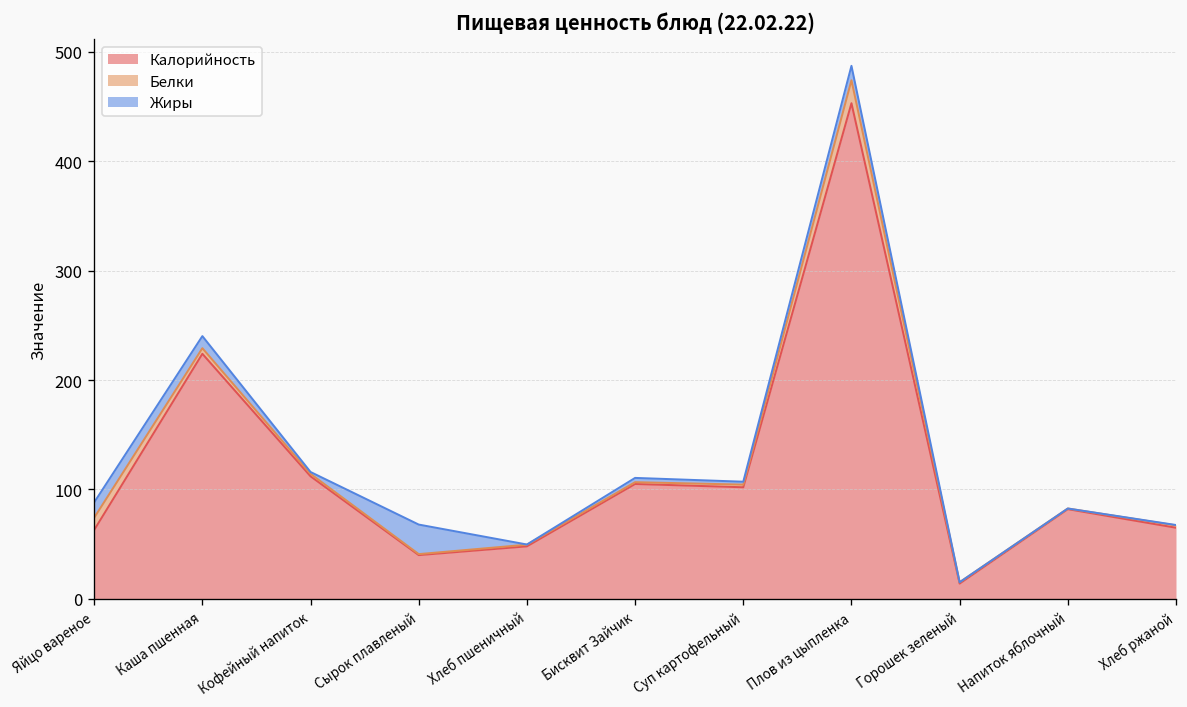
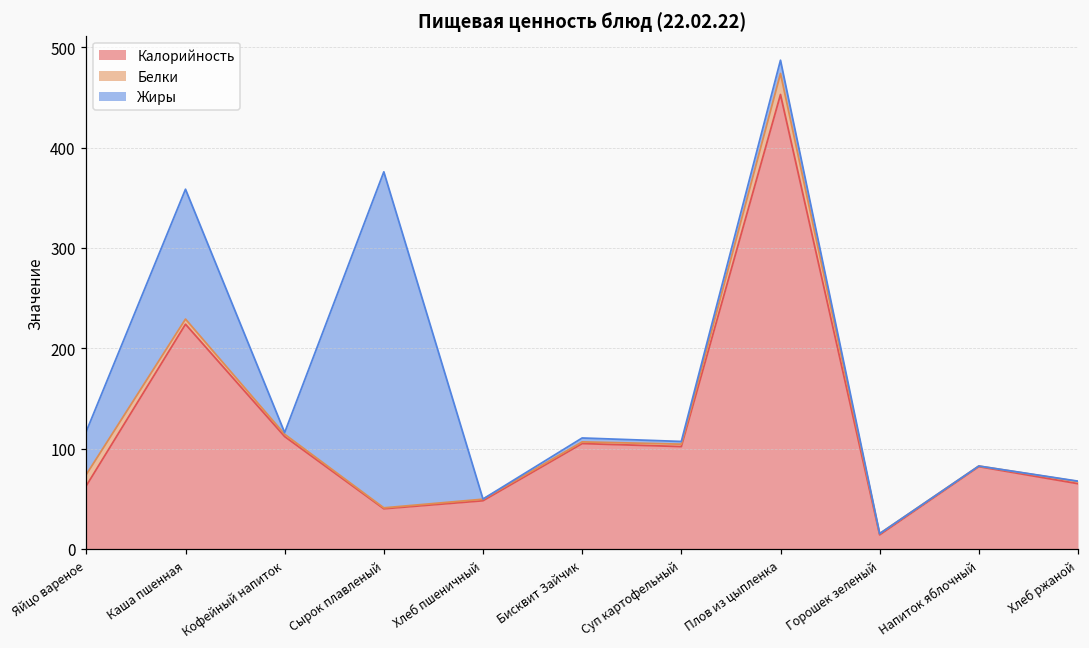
Жиры, Яйцо вареное: 10 -> 40
Жиры, Каша пшенная: 10 -> 130
Жиры, Сырок плавленый: 30 -> 340
